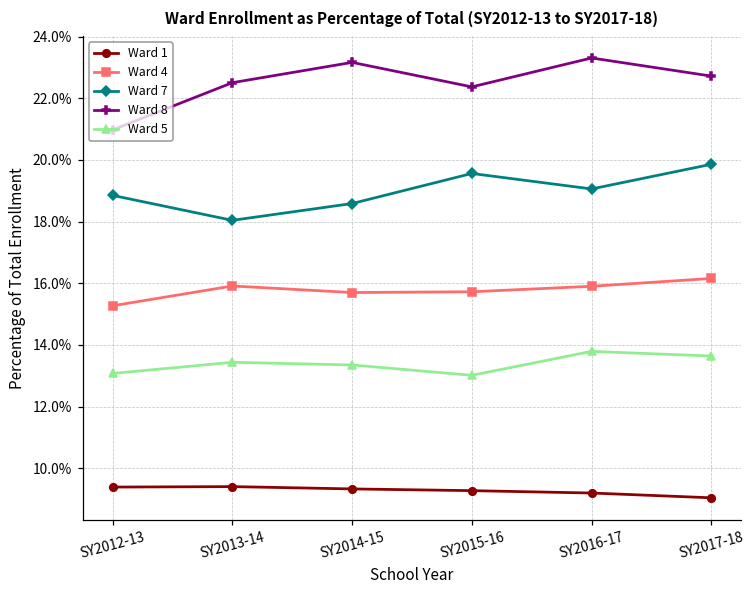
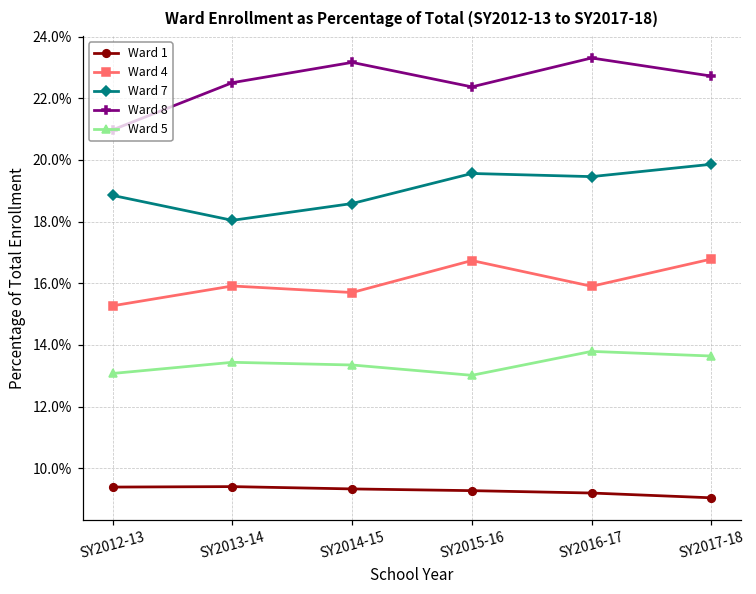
Ward 4, SY2015-16: 15.7% -> 16.7%
Ward 7, SY2016-17: 19.1% -> 19.5%
Ward 4, SY2017-18: 16.2% -> 16.8%
